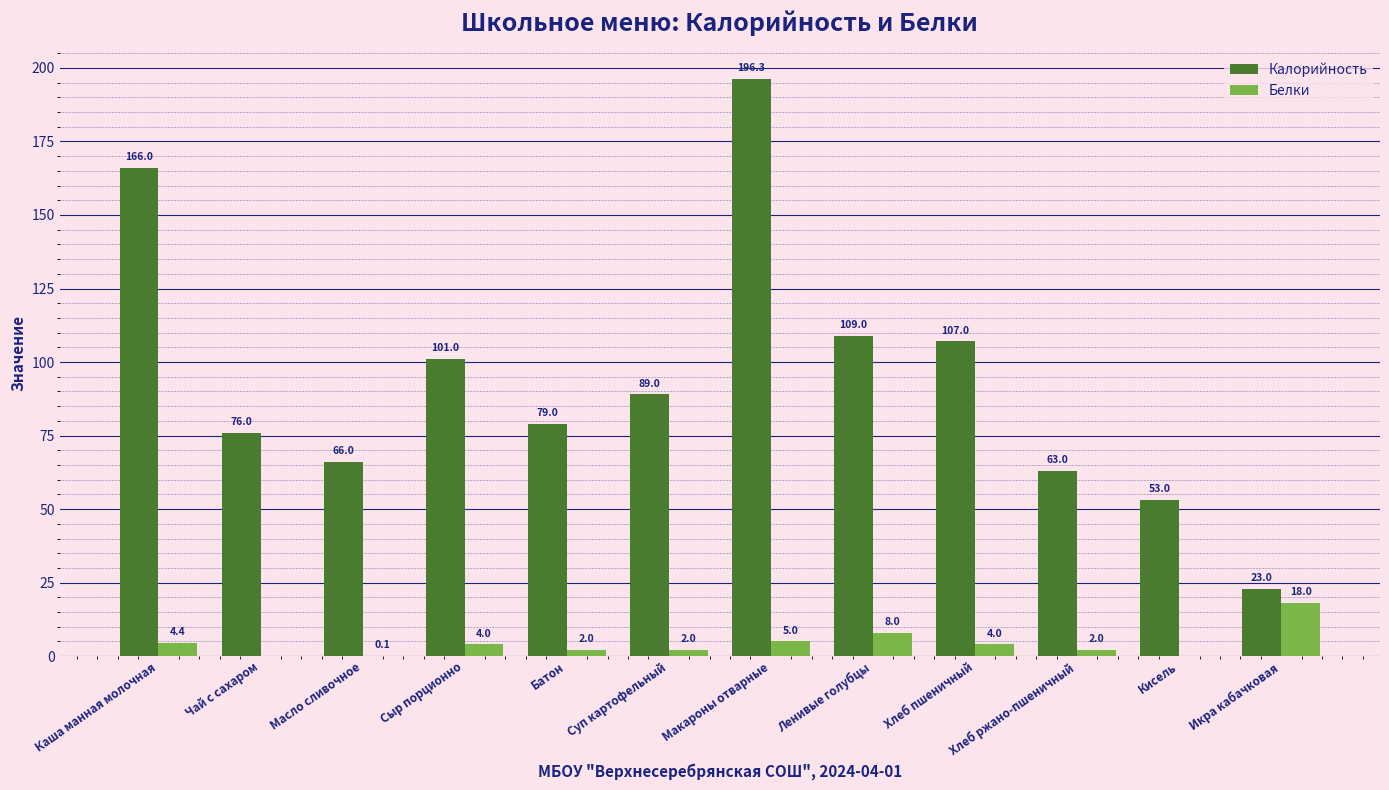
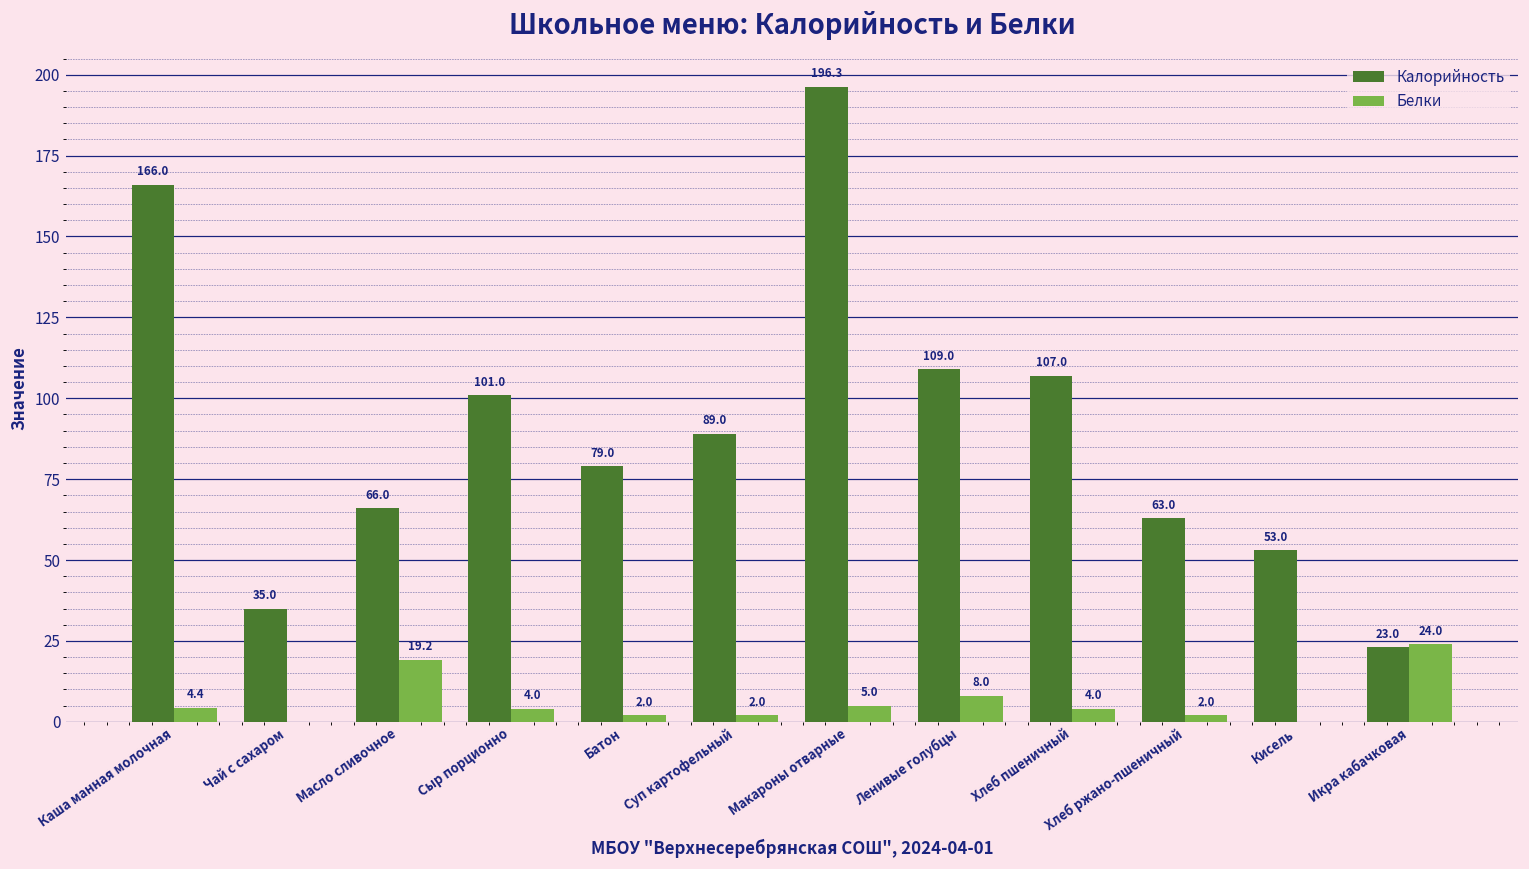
Калорийность, Чай с сахаром: 76.0 -> 35.0
Белки, Масло сливочное: 0.1 -> 19.2
Белки, Икра кабачковая: 18.0 -> 24.0
